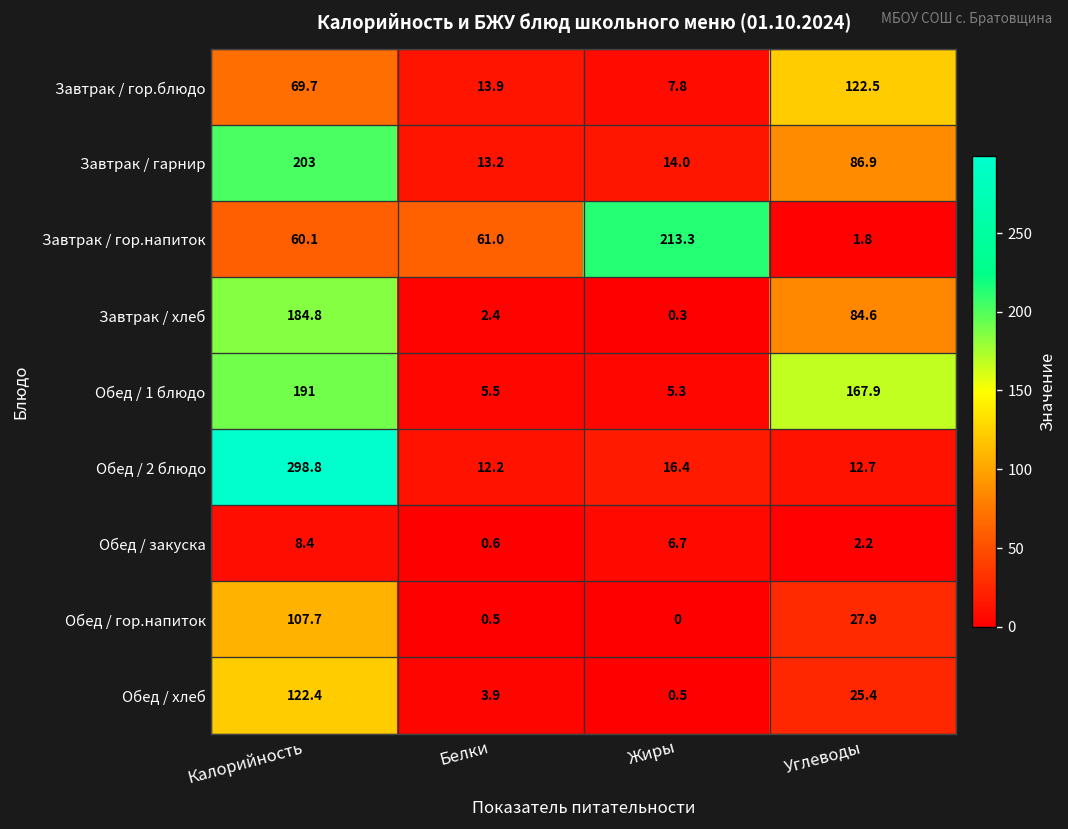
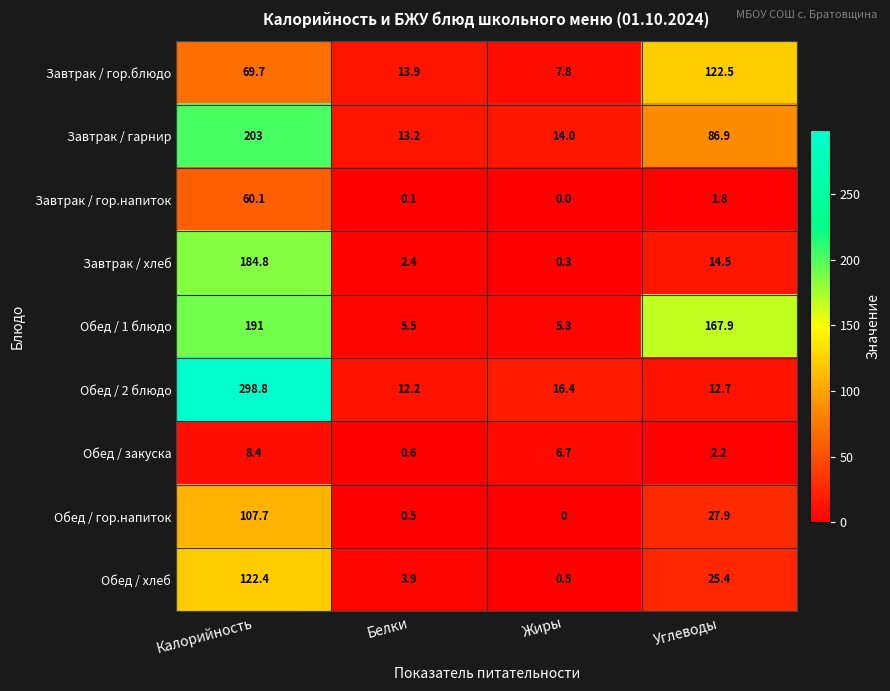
Завтрак / гор.напиток, Белки: 61.0 -> 0.1
Завтрак / гор.напиток, Жиры: 213.3 -> 0.0
Завтрак / хлеб, Углеводы: 84.6 -> 14.5
